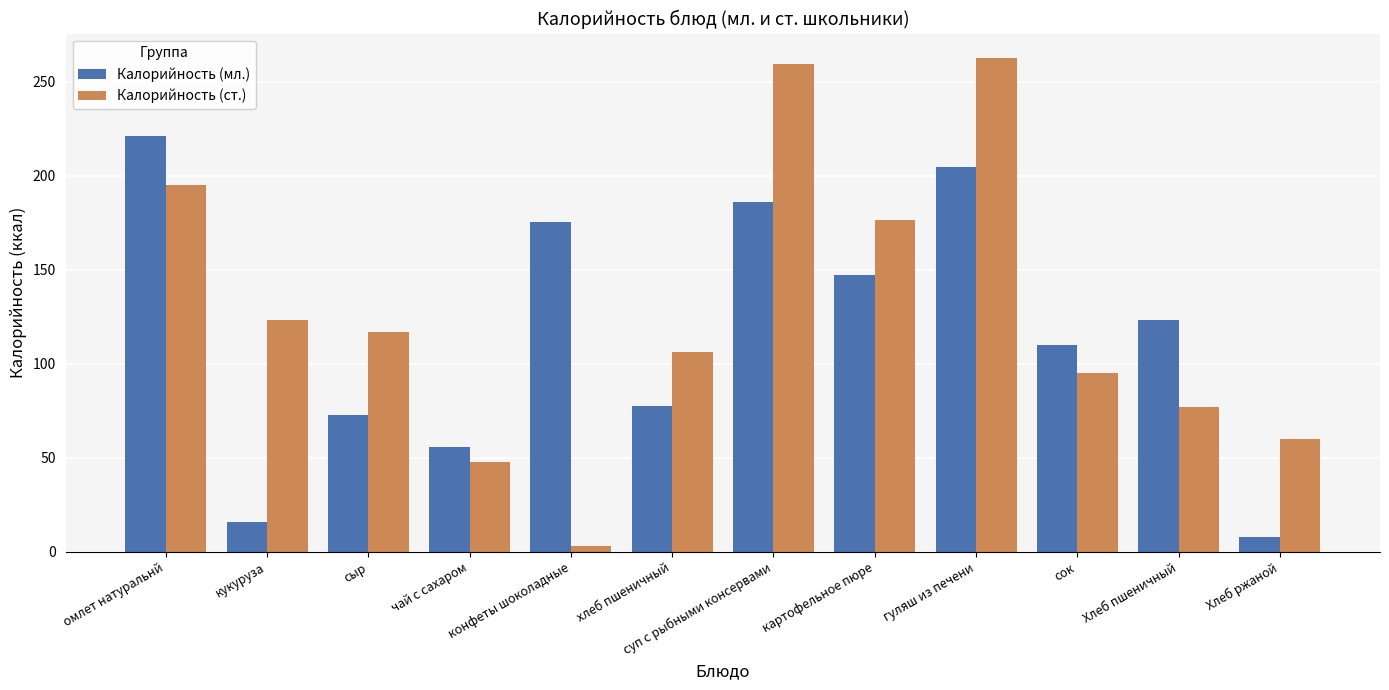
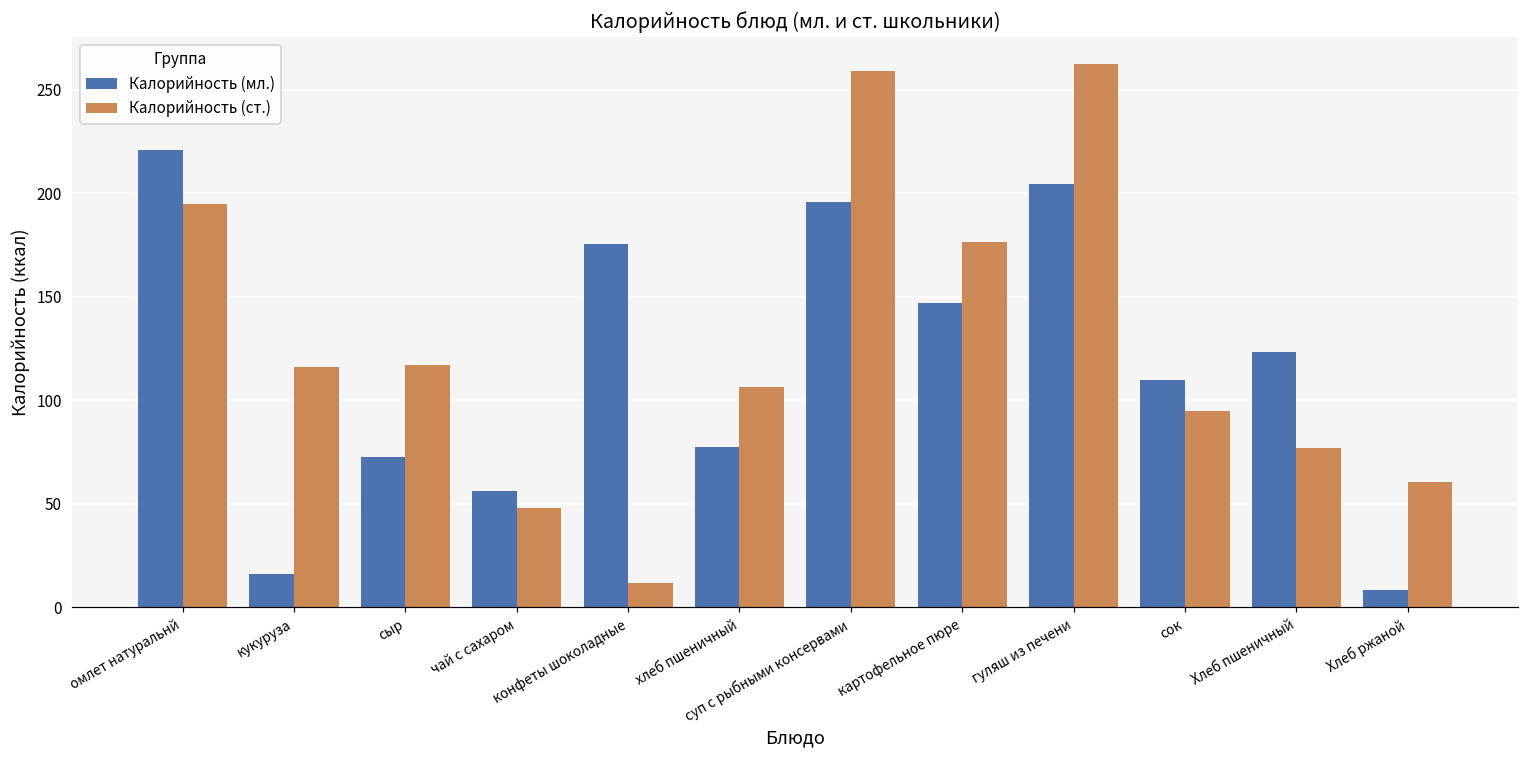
Калорийность (ст.), кукуруза: 123 -> 116
Калорийность (ст.), конфеты шоколадные: 3 -> 12
Калорийность (мл.), суп с рыбными консервами: 186 -> 196
